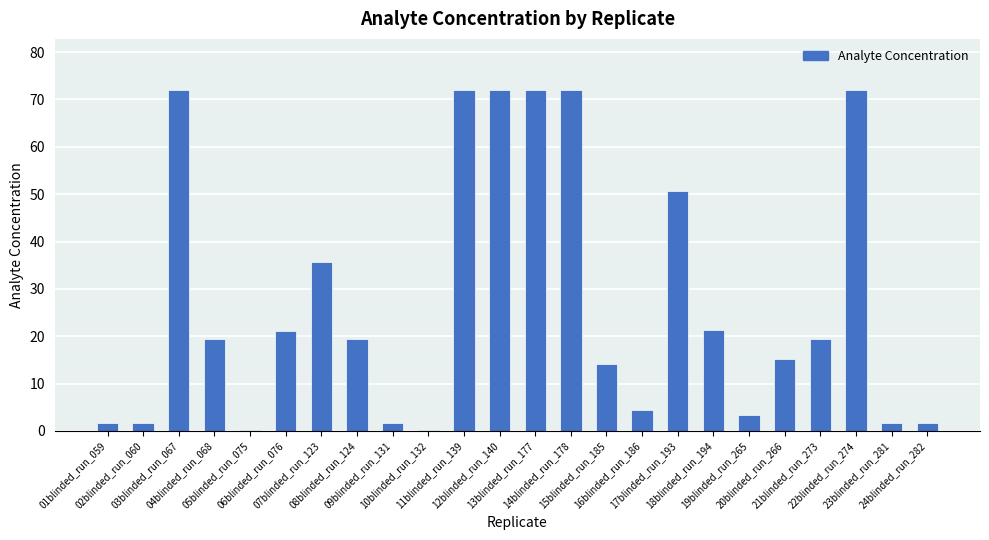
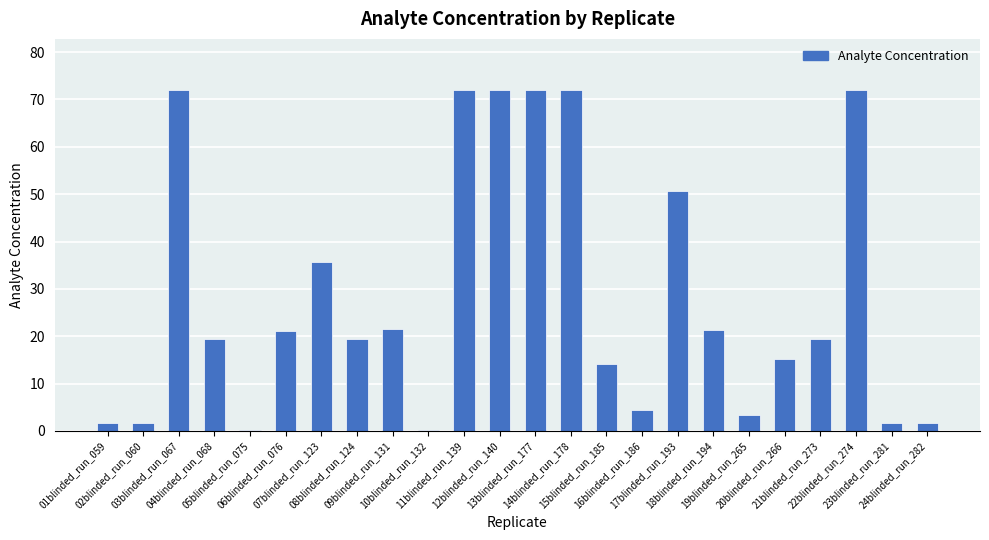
09blinded_run_131: 2 -> 22
